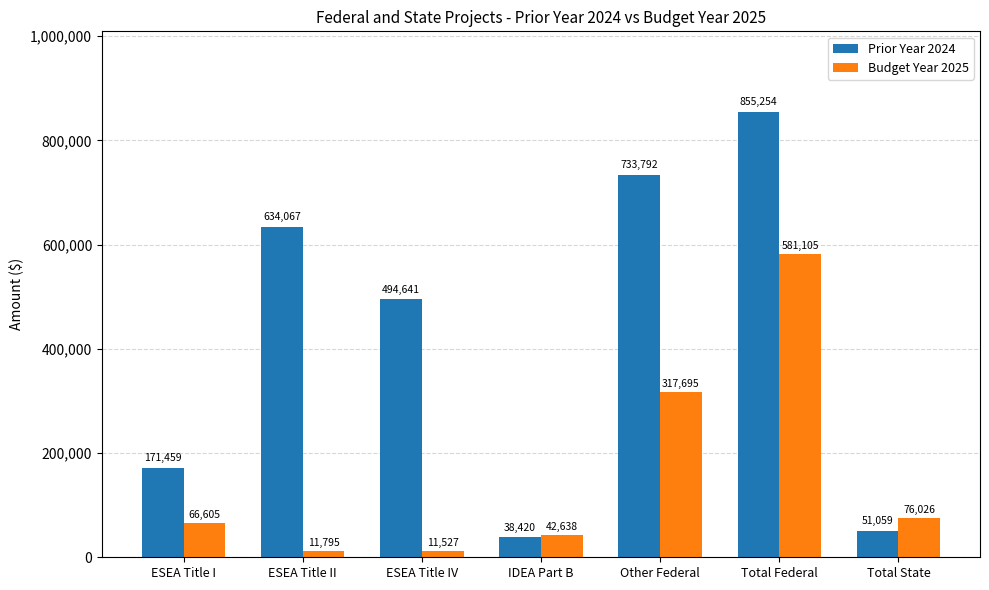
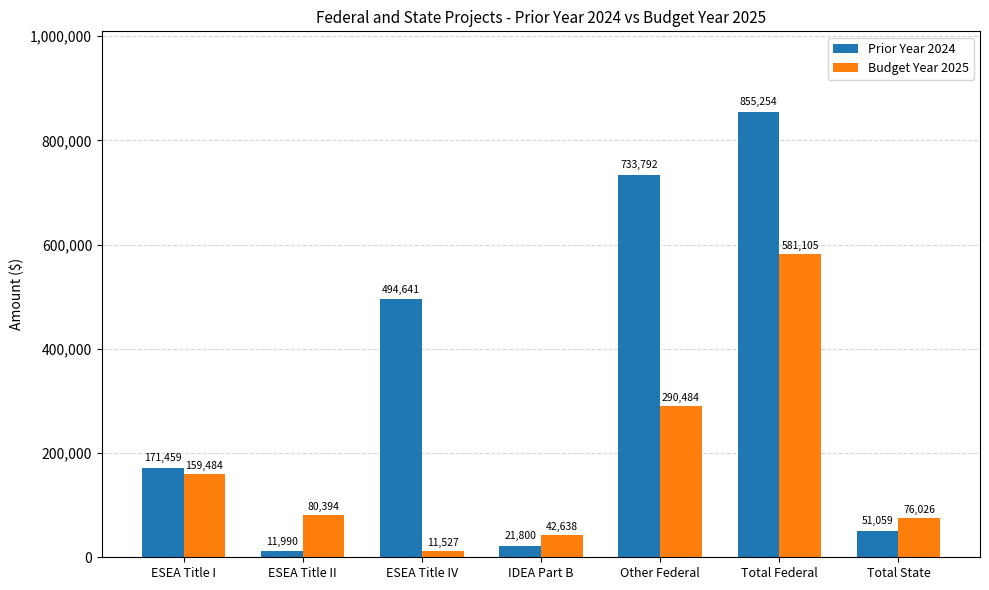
Budget Year 2025, ESEA Title I: 66,605 -> 159,484
Prior Year 2024, ESEA Title II: 634,067 -> 11,990
Budget Year 2025, ESEA Title II: 11,795 -> 80,394
Prior Year 2024, IDEA Part B: 38,420 -> 21,800
Budget Year 2025, Other Federal: 317,695 -> 290,484
